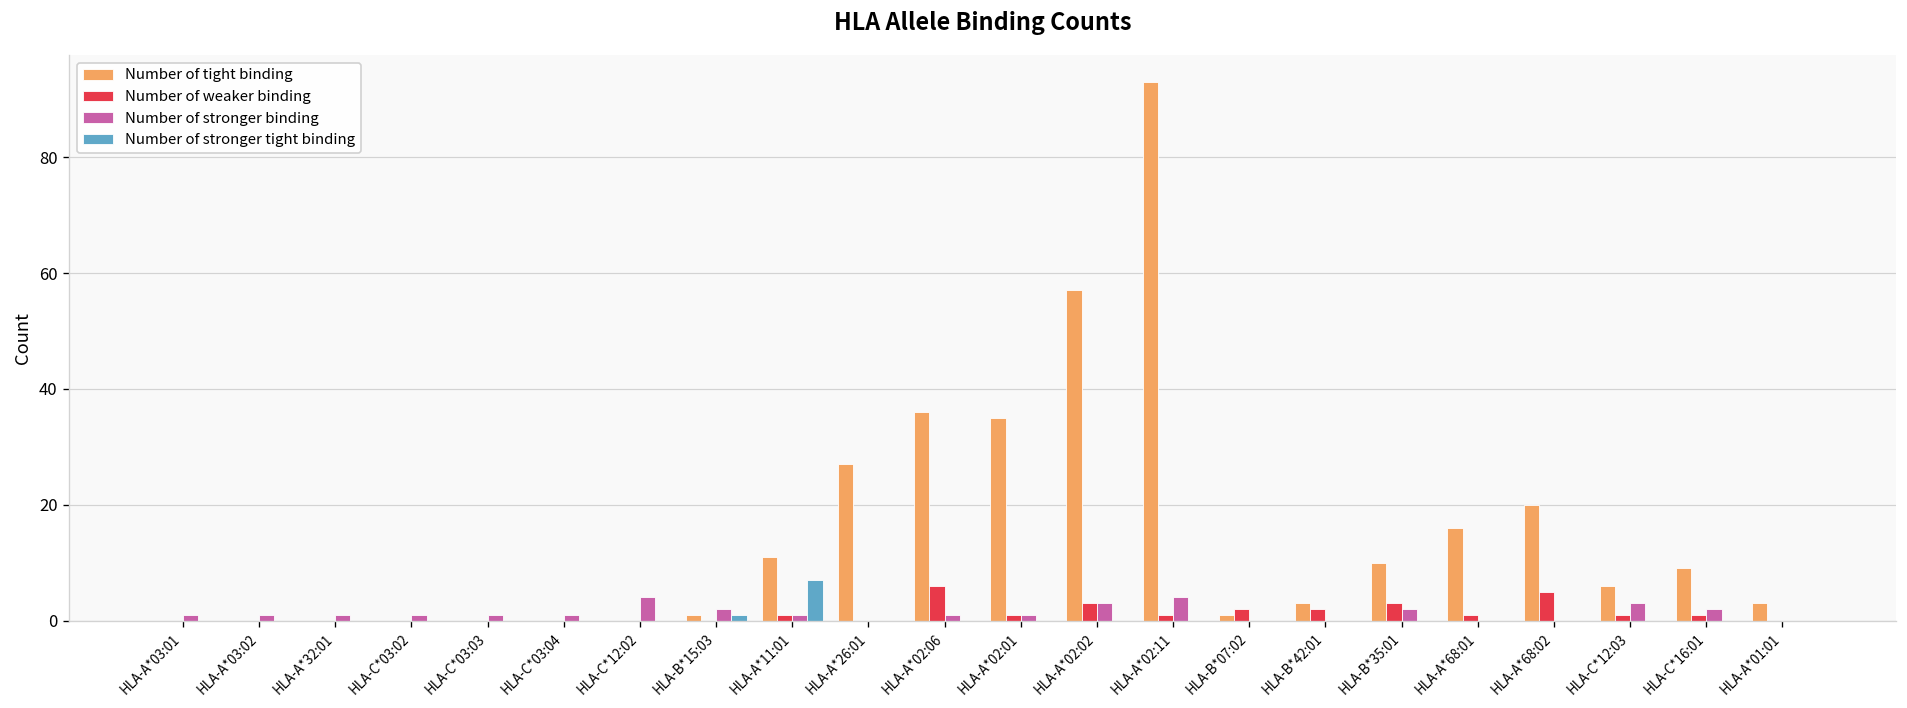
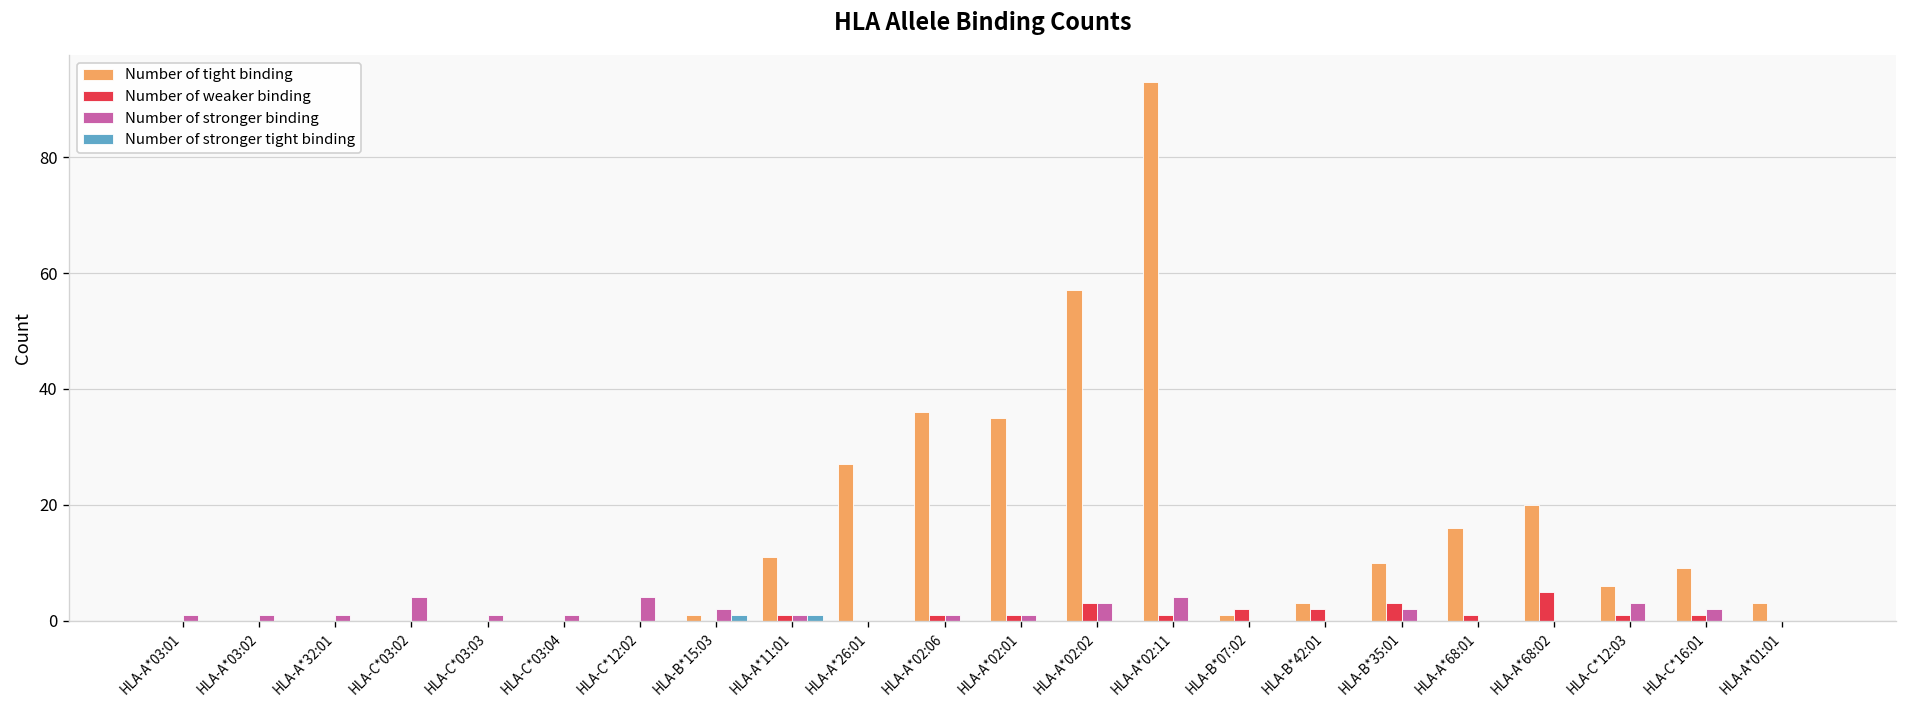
Number of stronger binding, HLA-C*03:02: 1 -> 4
Number of stronger tight binding, HLA-A*11:01: 7 -> 1
Number of weaker binding, HLA-A*02:06: 6 -> 1
